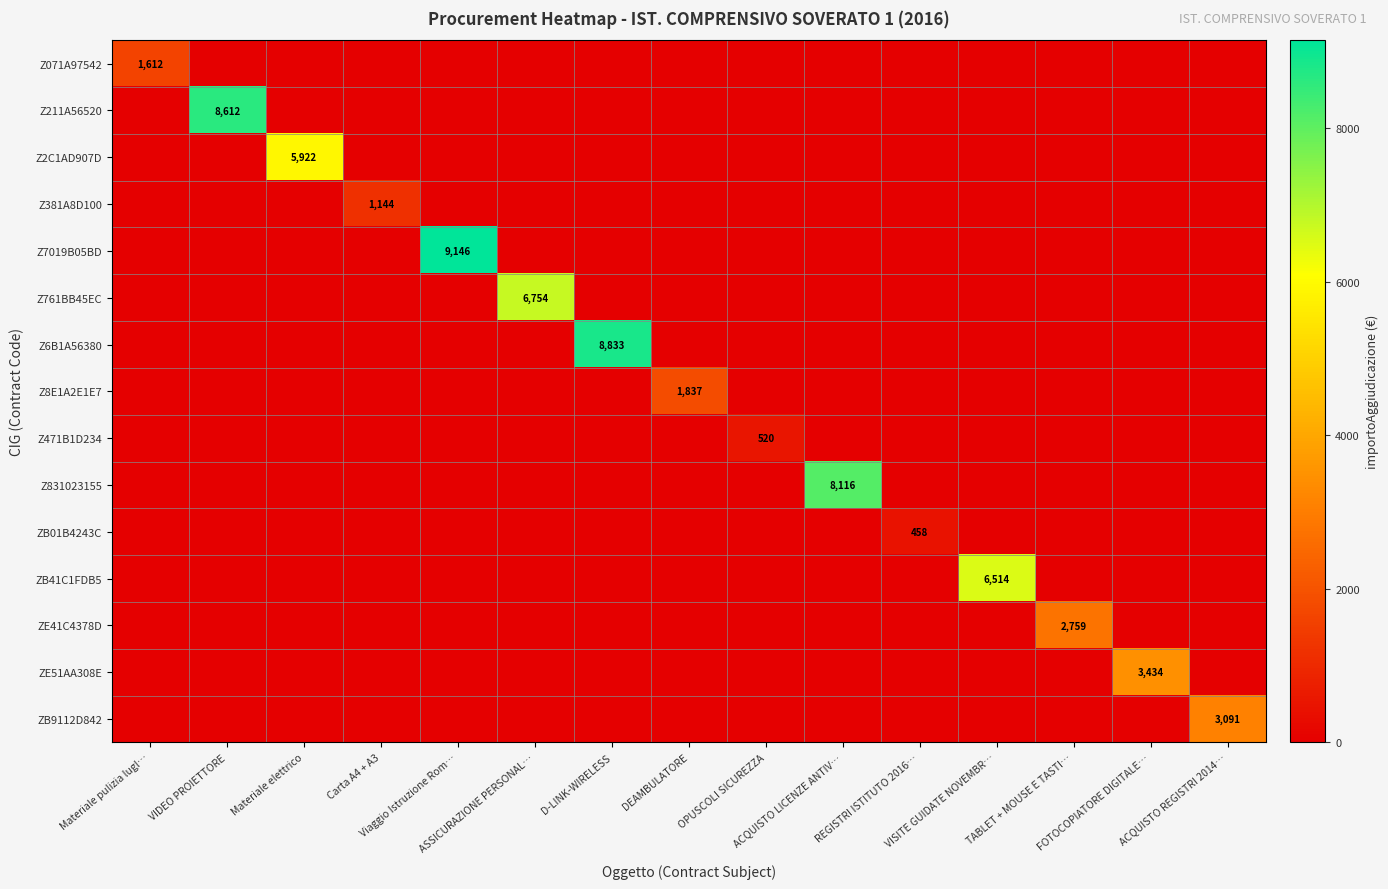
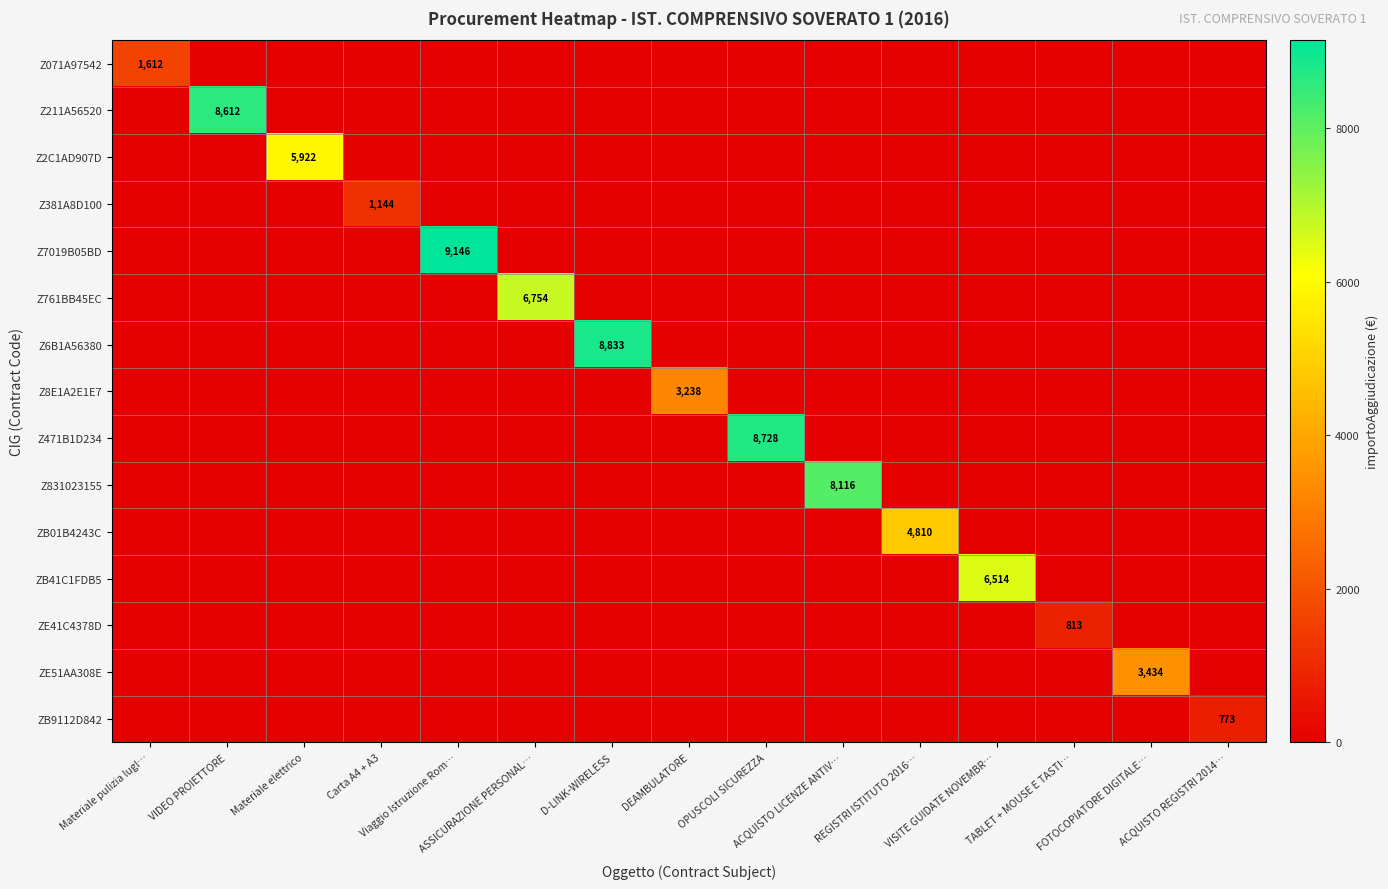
Z8E1A2E1E7, DEAMBULATORE: 1,837 -> 3,238
Z471B1D234, OPUSCOLI SICUREZZA: 520 -> 8,728
ZB01B4243C, REGISTRI ISTITUTO 2016…: 458 -> 4,810
ZE41C4378D, TABLET + MOUSE E TASTI…: 2,759 -> 813
ZB9112D842, ACQUISTO REGISTRI 2014…: 3,091 -> 773
